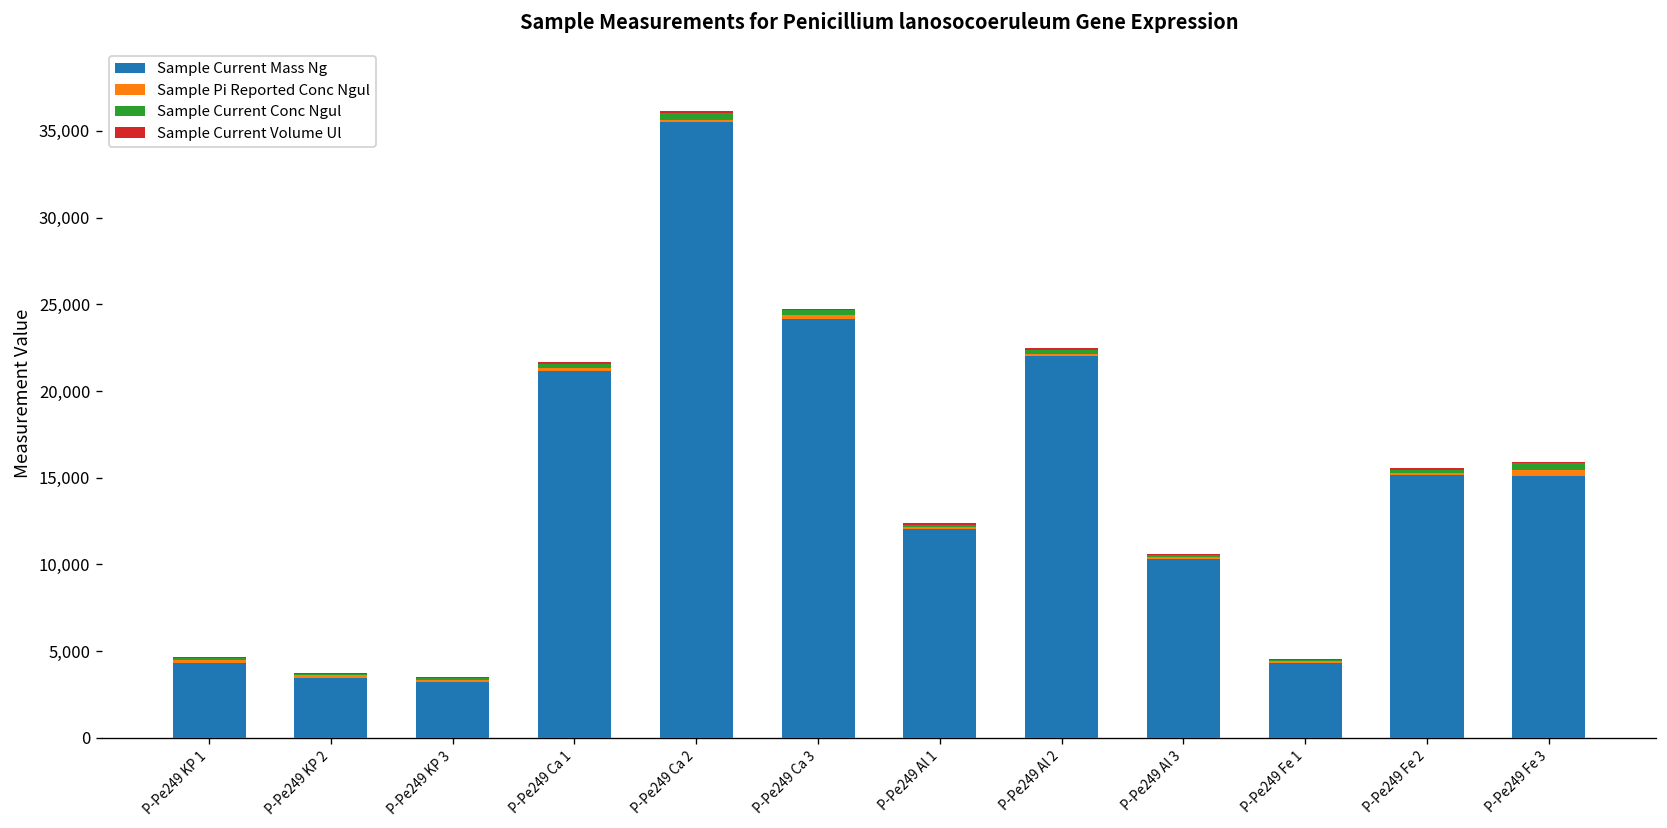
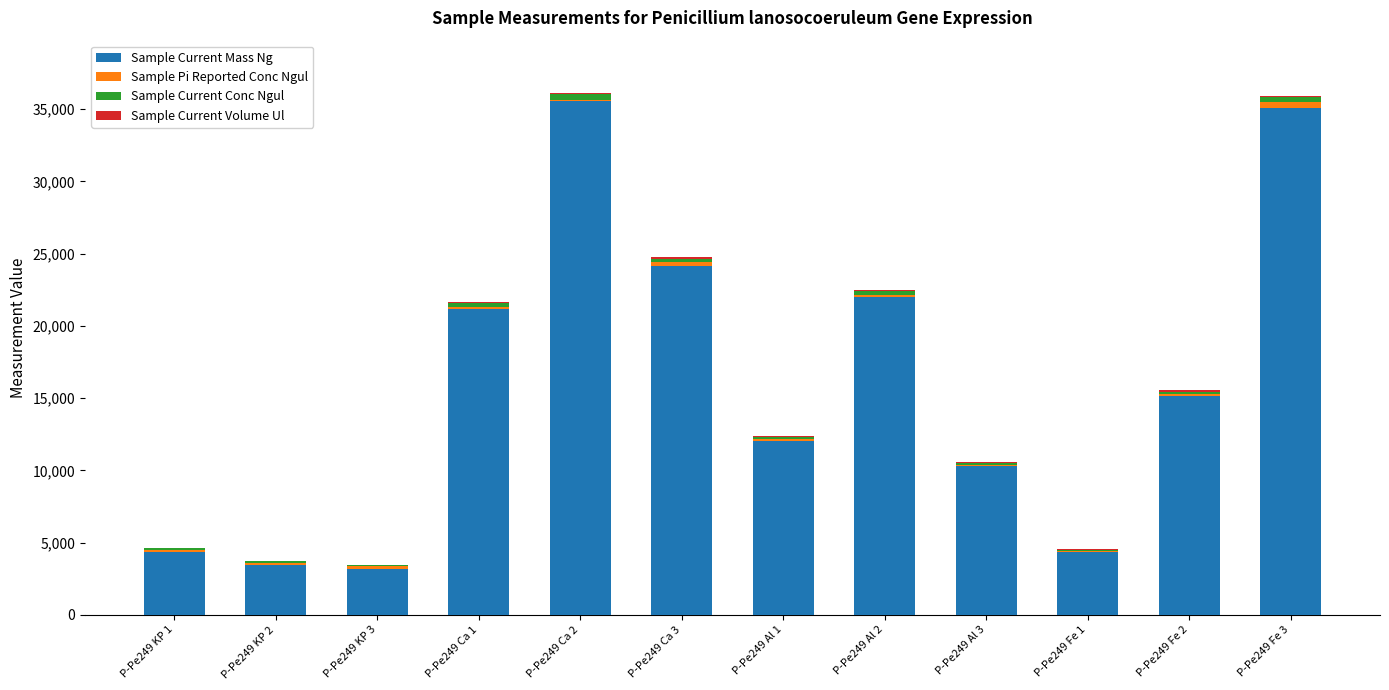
Sample Current Mass Ng, P-Pe249 Fe 3: 15,100 -> 35,100
